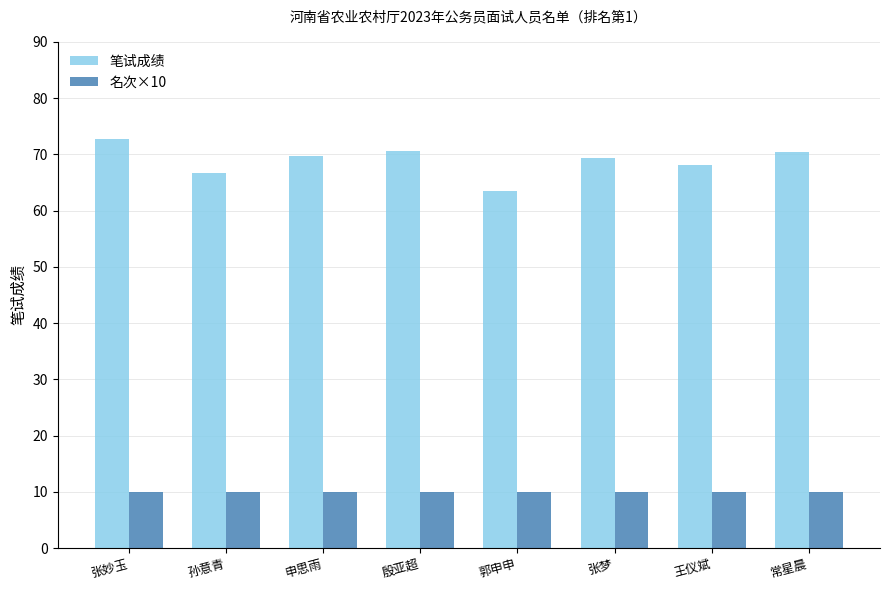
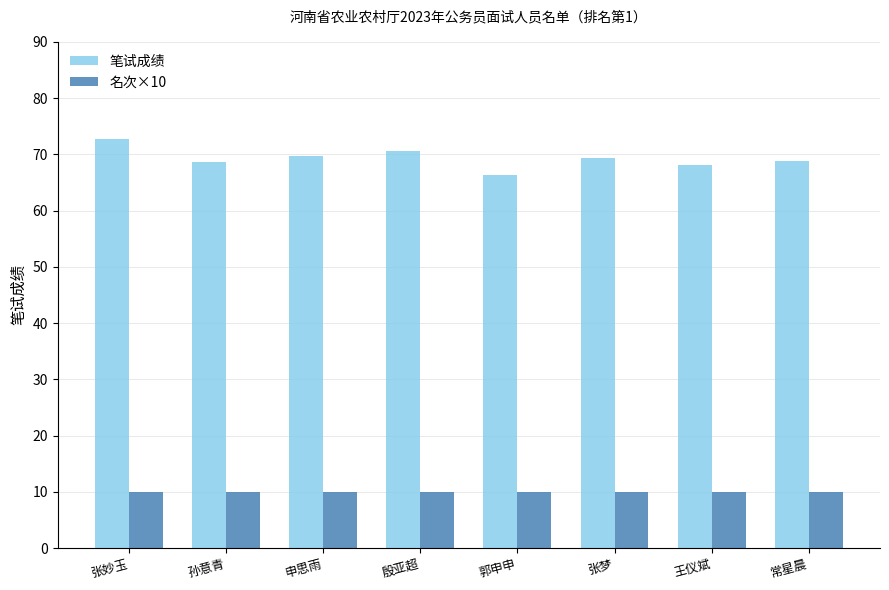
笔试成绩, 孙意青: 67 -> 69
笔试成绩, 郭申申: 64 -> 66
笔试成绩, 常星晨: 70 -> 69
